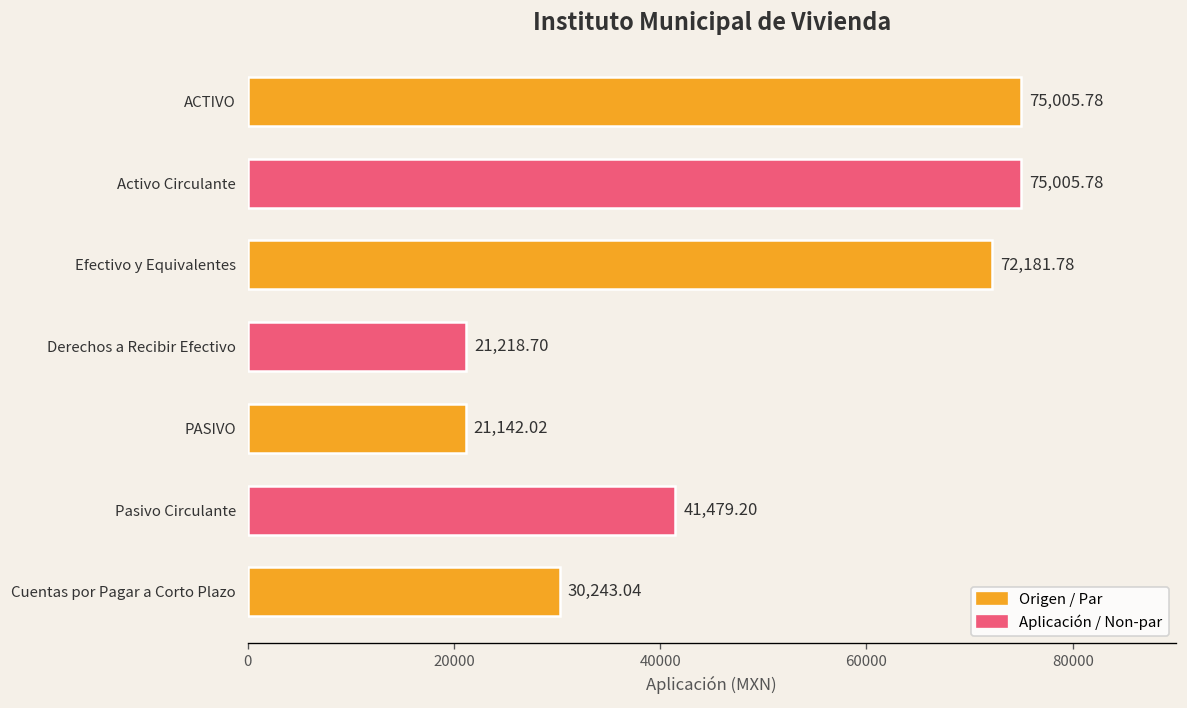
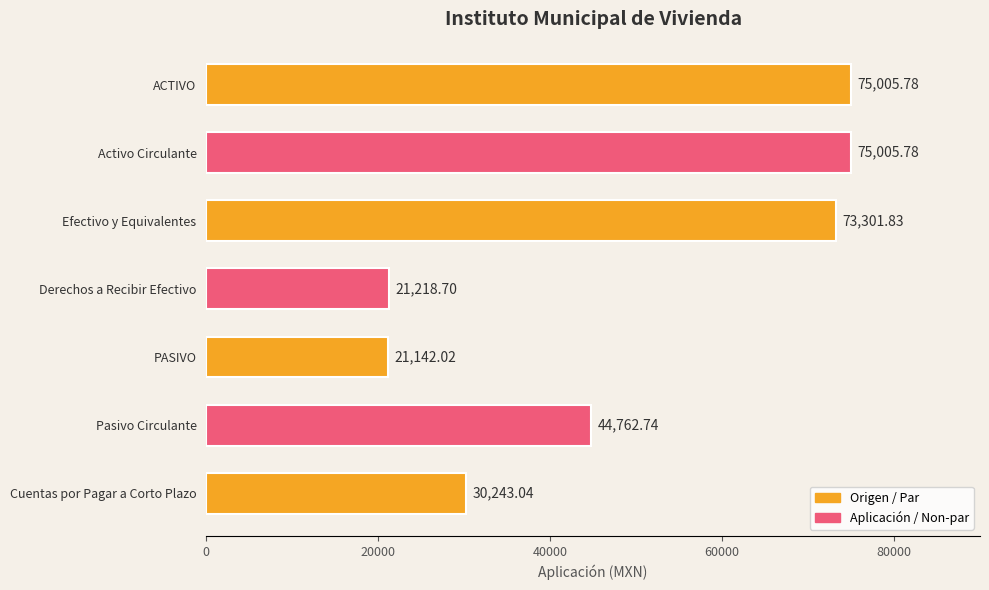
Efectivo y Equivalentes: 72,181.78 -> 73,301.83
Pasivo Circulante: 41,479.20 -> 44,762.74
